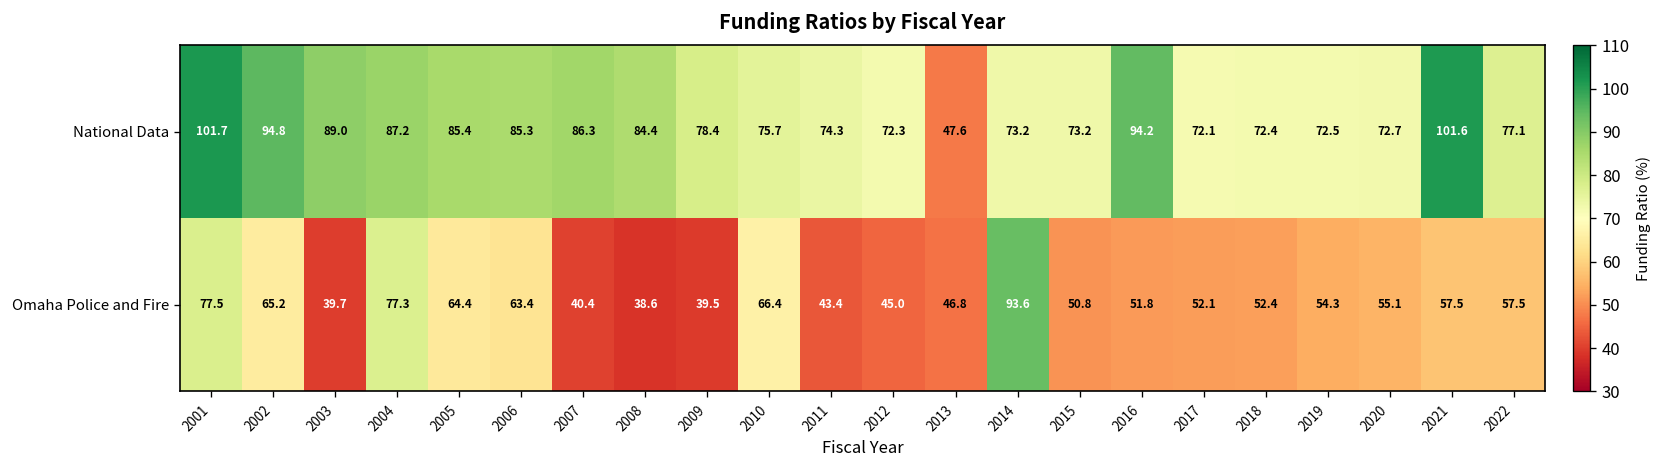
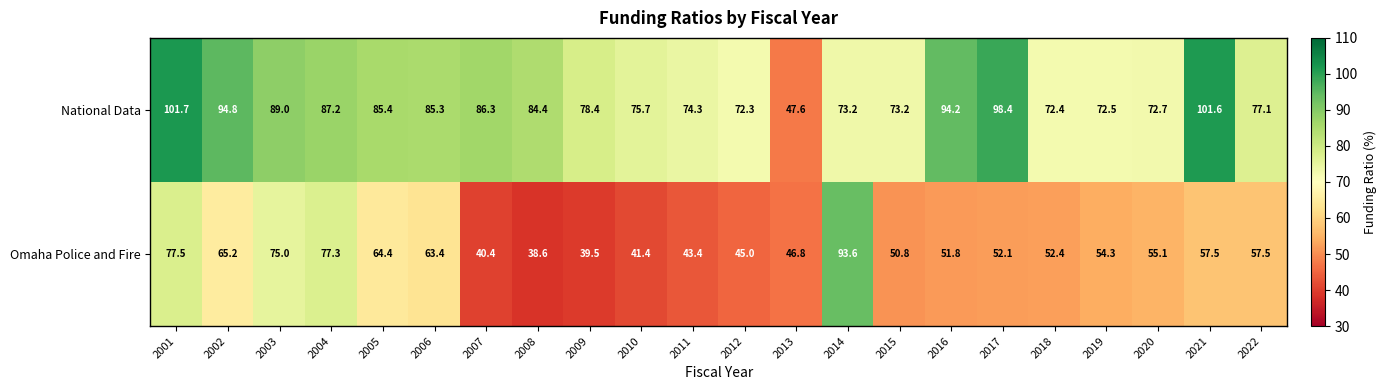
National Data, 2017: 72.1 -> 98.4
Omaha Police and Fire, 2003: 39.7 -> 75.0
Omaha Police and Fire, 2010: 66.4 -> 41.4
